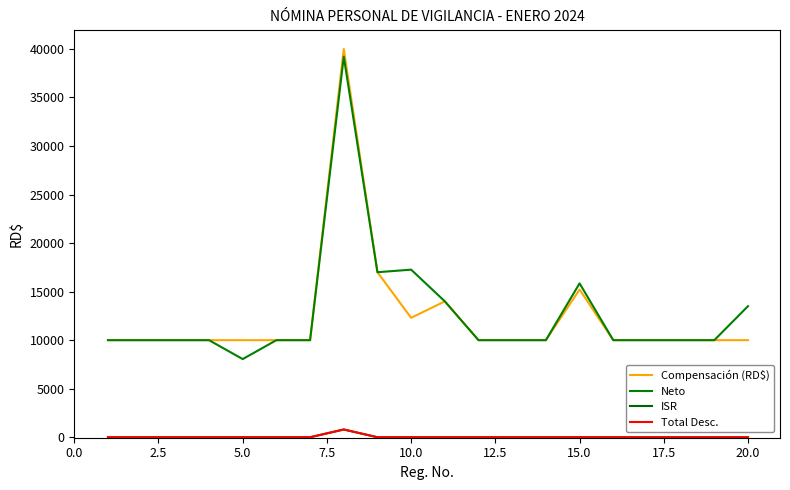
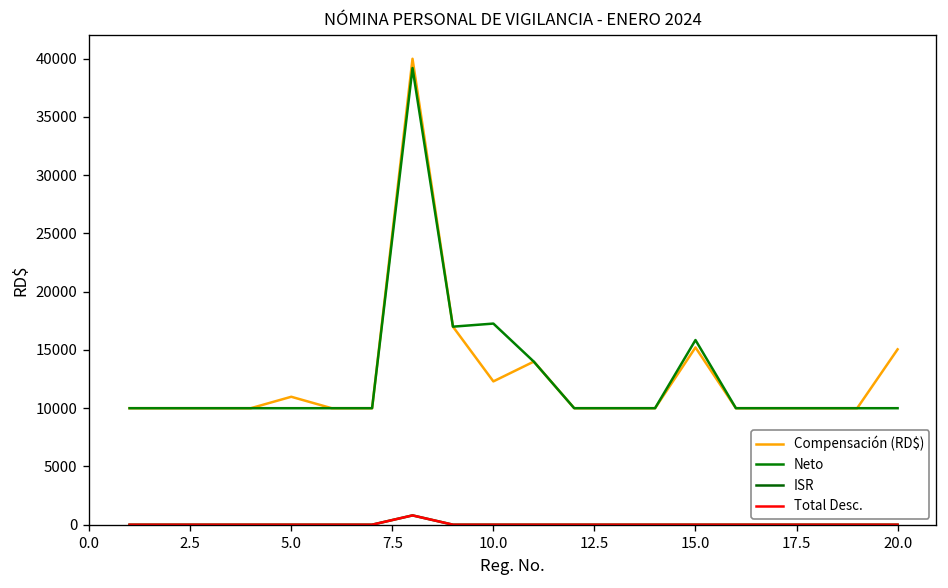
Compensación (RD$), 5.0: 10000 -> 11000
Neto, 5.0: 8000 -> 10000
Compensación (RD$), 20.0: 10000 -> 15000
Neto, 20.0: 14000 -> 10000
